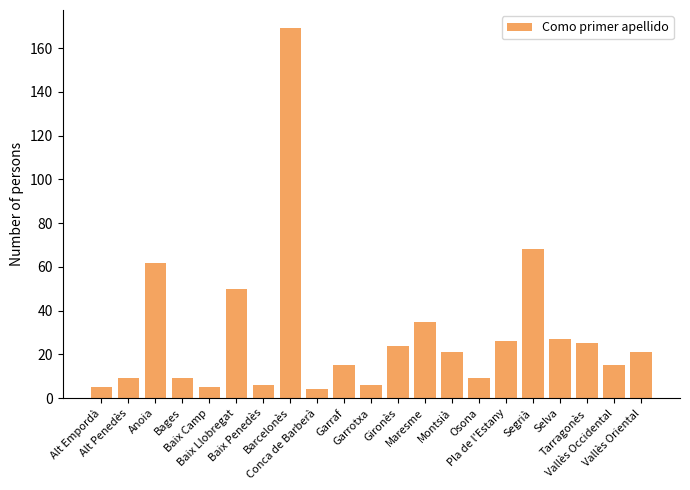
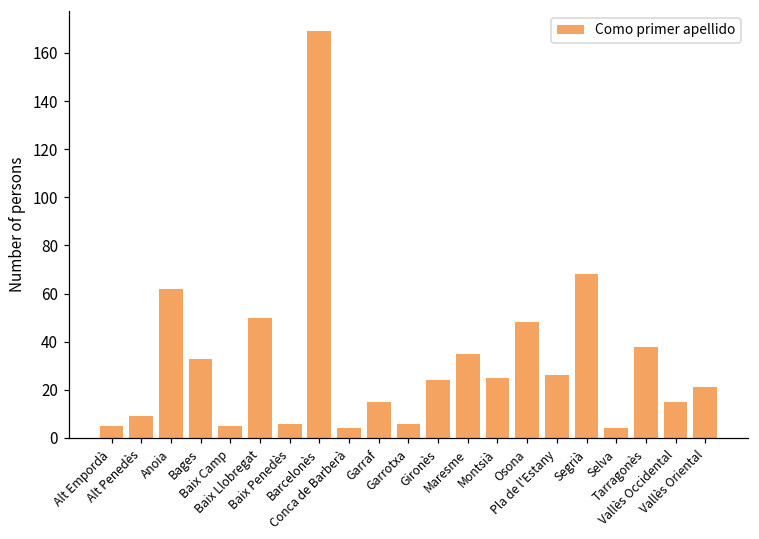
Bages: 9 -> 33
Montsià: 21 -> 25
Osona: 9 -> 48
Selva: 27 -> 4
Tarragonès: 25 -> 38
